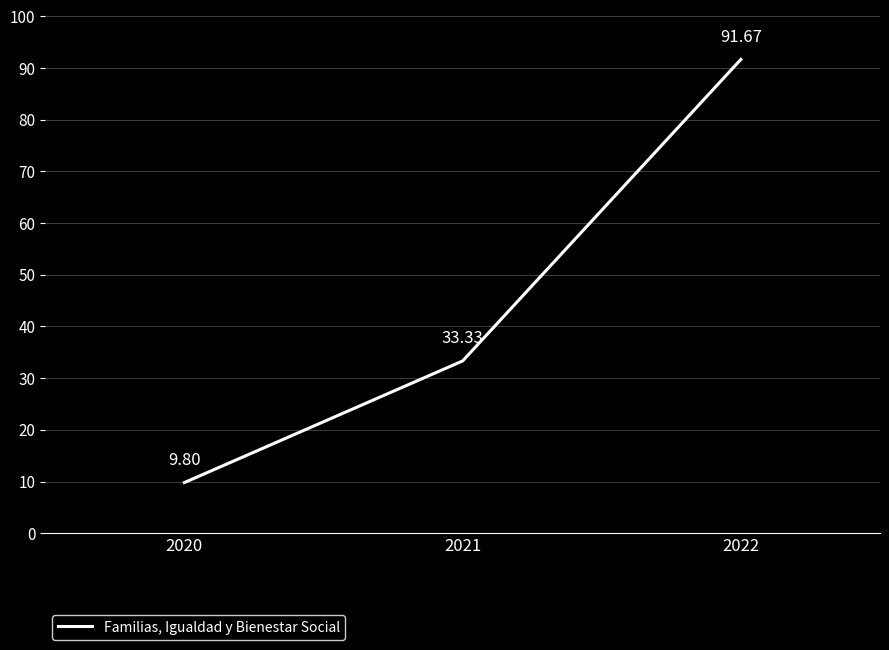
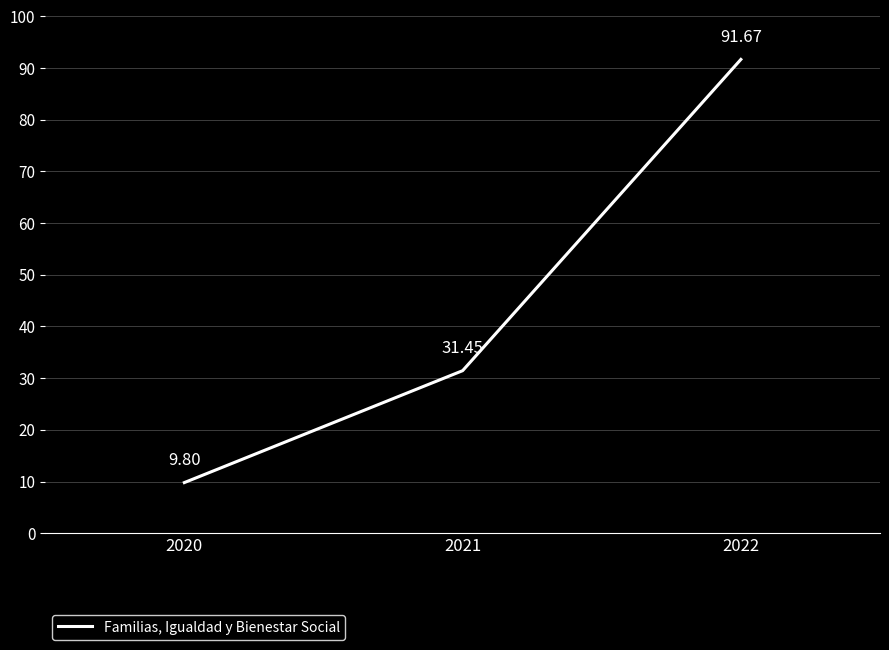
2021: 33.33 -> 31.45
